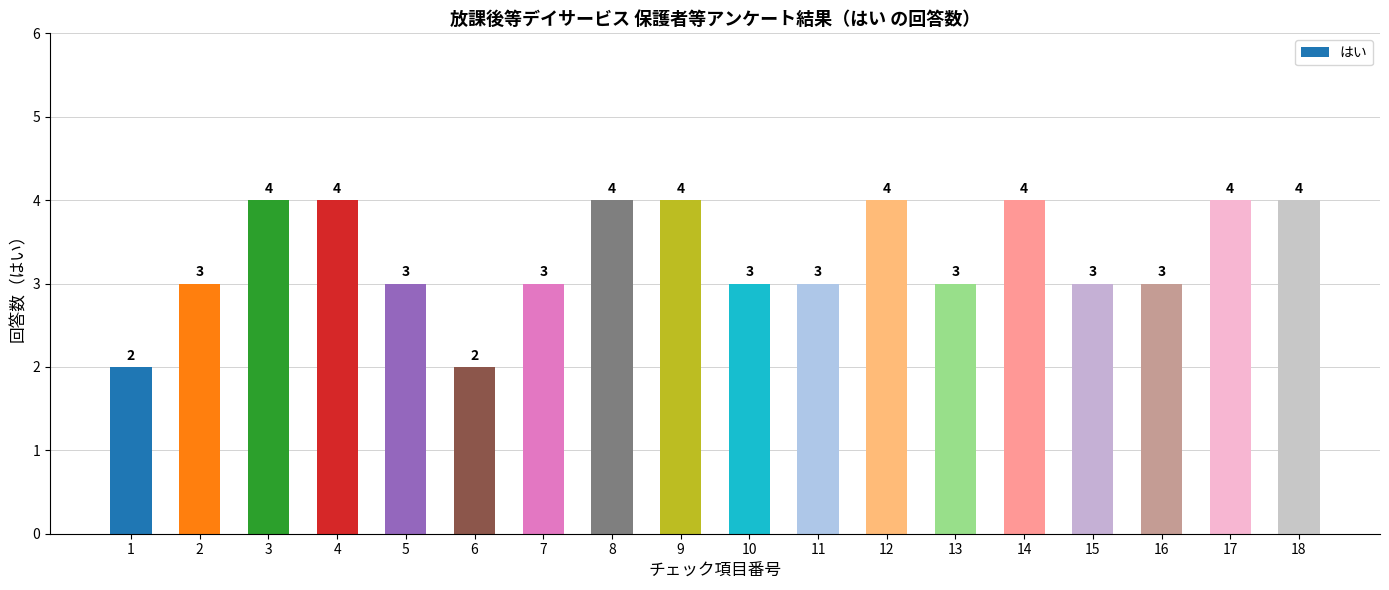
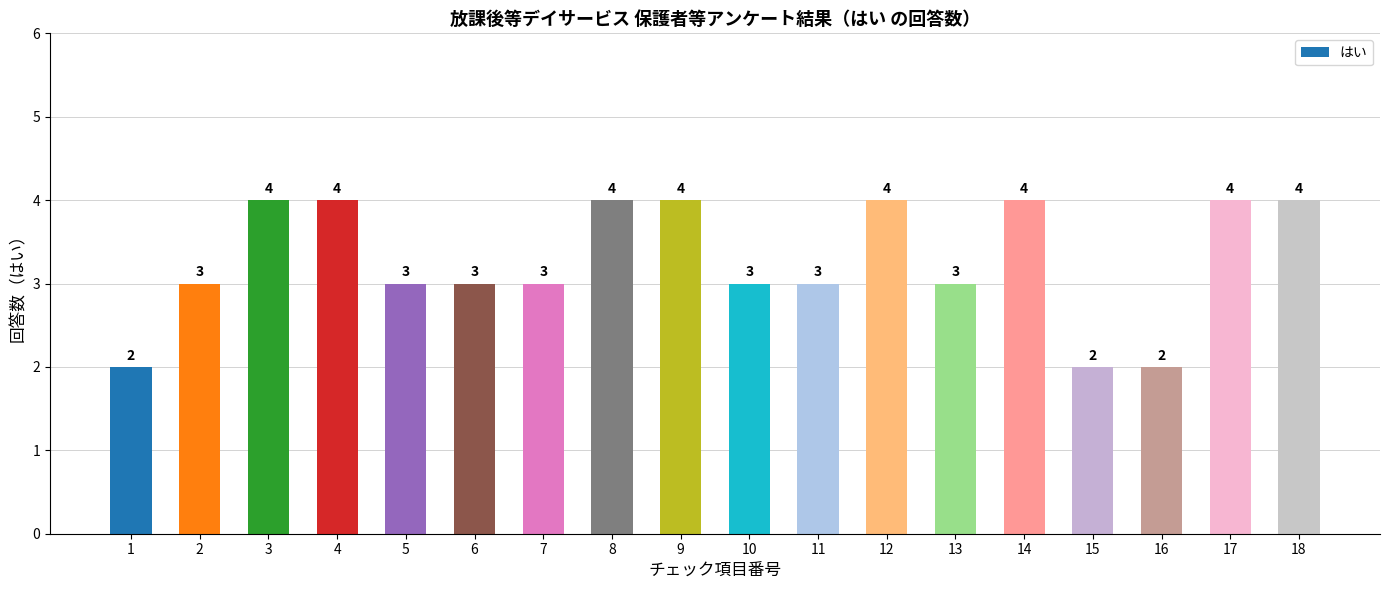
6: 2 -> 3
15: 3 -> 2
16: 3 -> 2
